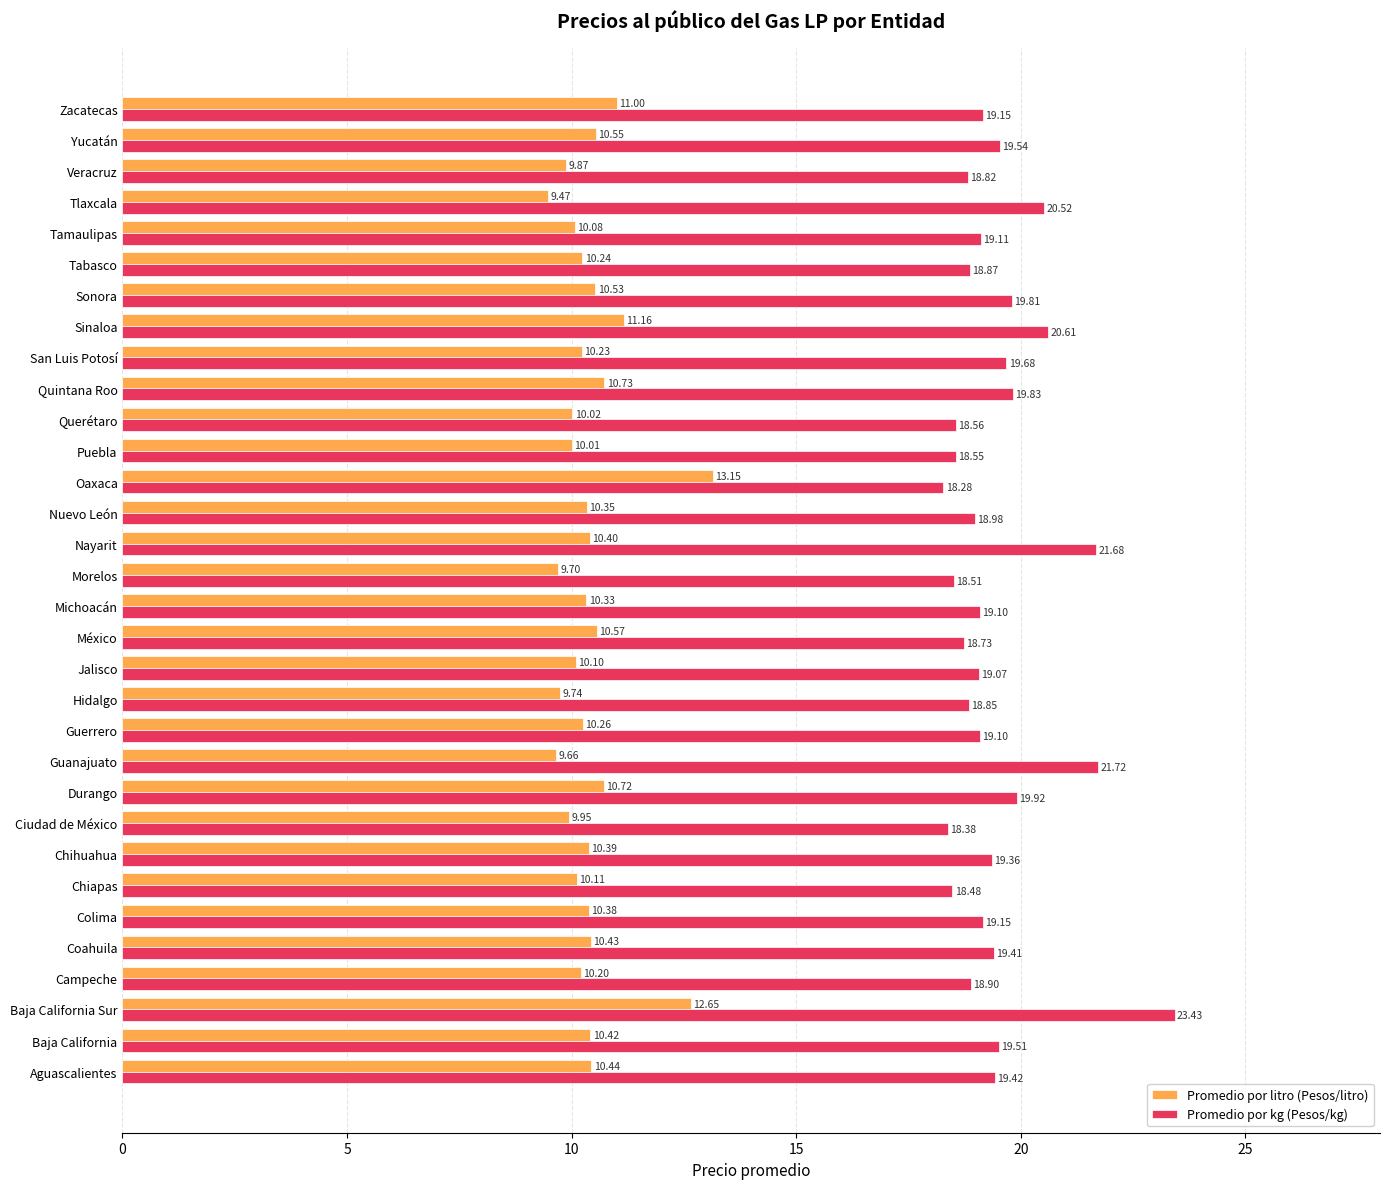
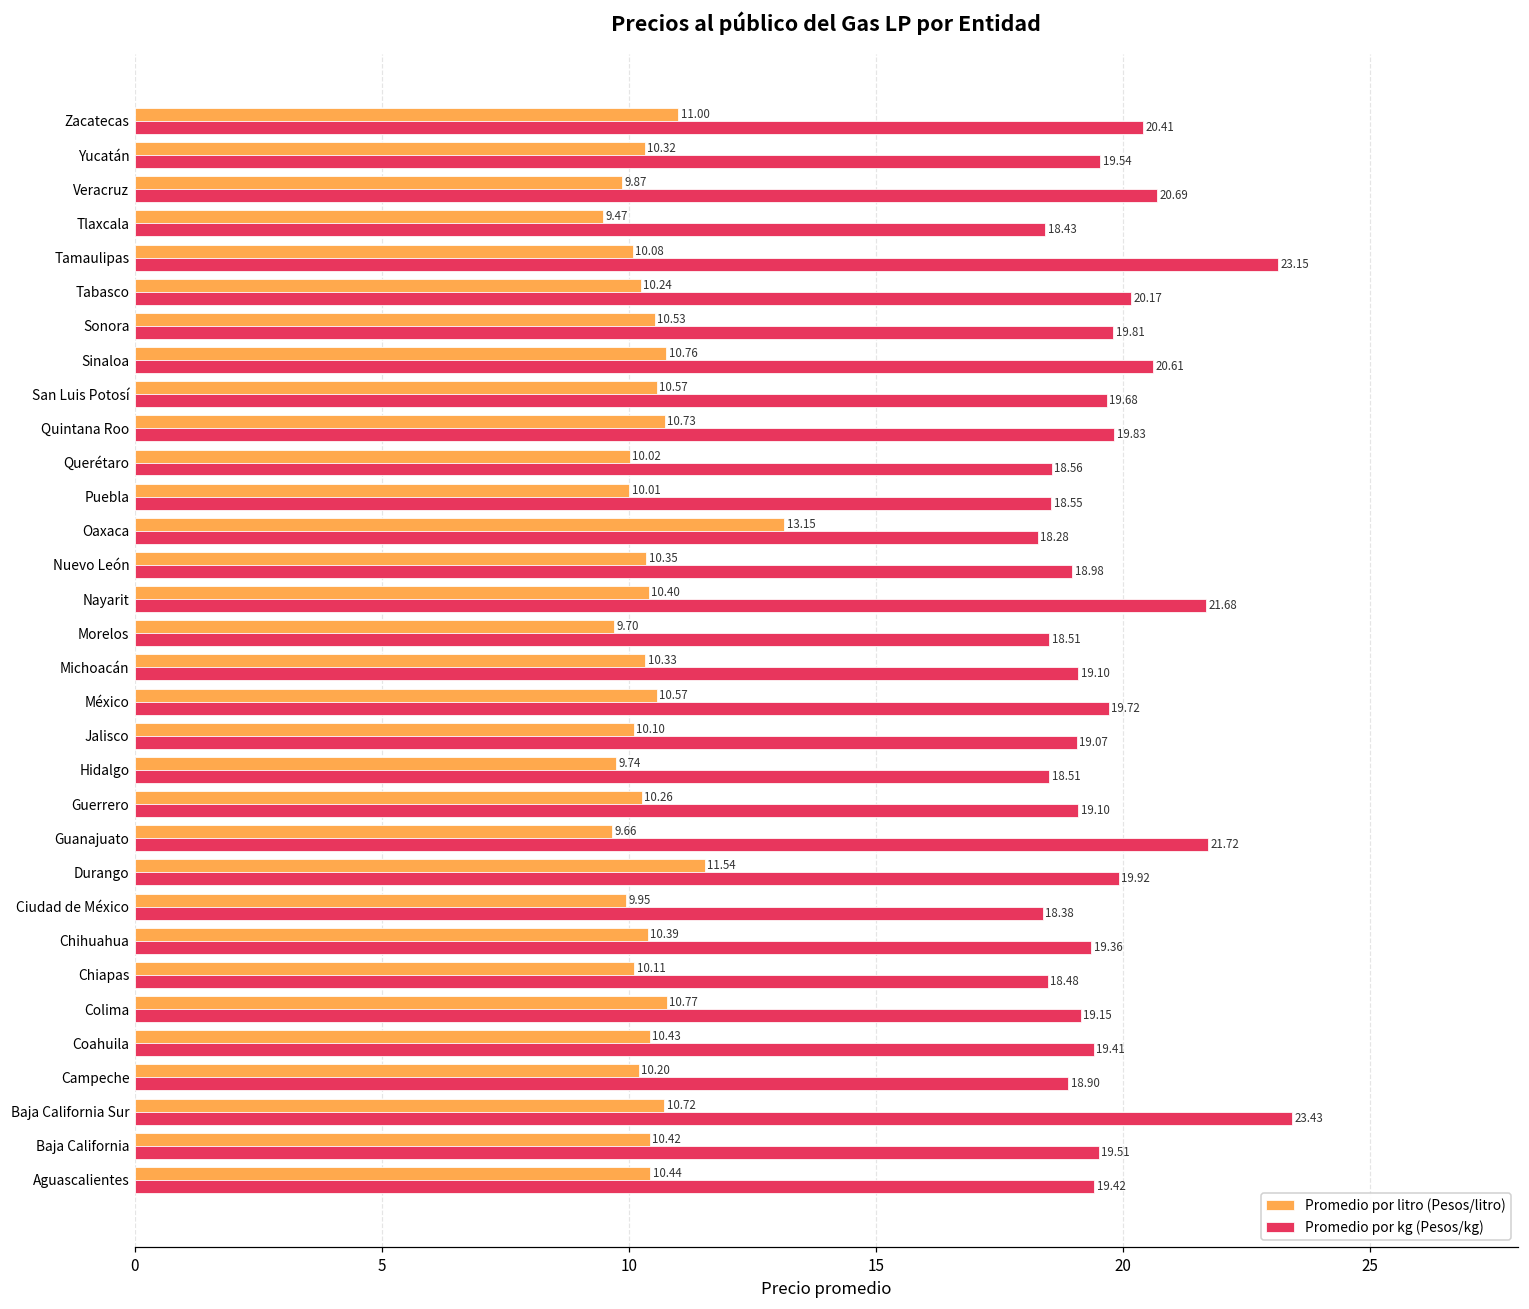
Promedio por kg (Pesos/kg), Zacatecas: 19.15 -> 20.41
Promedio por litro (Pesos/litro), Yucatán: 10.55 -> 10.32
Promedio por kg (Pesos/kg), Veracruz: 18.82 -> 20.69
Promedio por kg (Pesos/kg), Tlaxcala: 20.52 -> 18.43
Promedio por kg (Pesos/kg), Tamaulipas: 19.11 -> 23.15
Promedio por kg (Pesos/kg), Tabasco: 18.87 -> 20.17
Promedio por litro (Pesos/litro), Sinaloa: 11.16 -> 10.76
Promedio por litro (Pesos/litro), San Luis Potosí: 10.23 -> 10.57
Promedio por kg (Pesos/kg), México: 18.73 -> 19.72
Promedio por kg (Pesos/kg), Hidalgo: 18.85 -> 18.51
Promedio por litro (Pesos/litro), Durango: 10.72 -> 11.54
Promedio por litro (Pesos/litro), Colima: 10.38 -> 10.77
Promedio por litro (Pesos/litro), Baja California Sur: 12.65 -> 10.72
